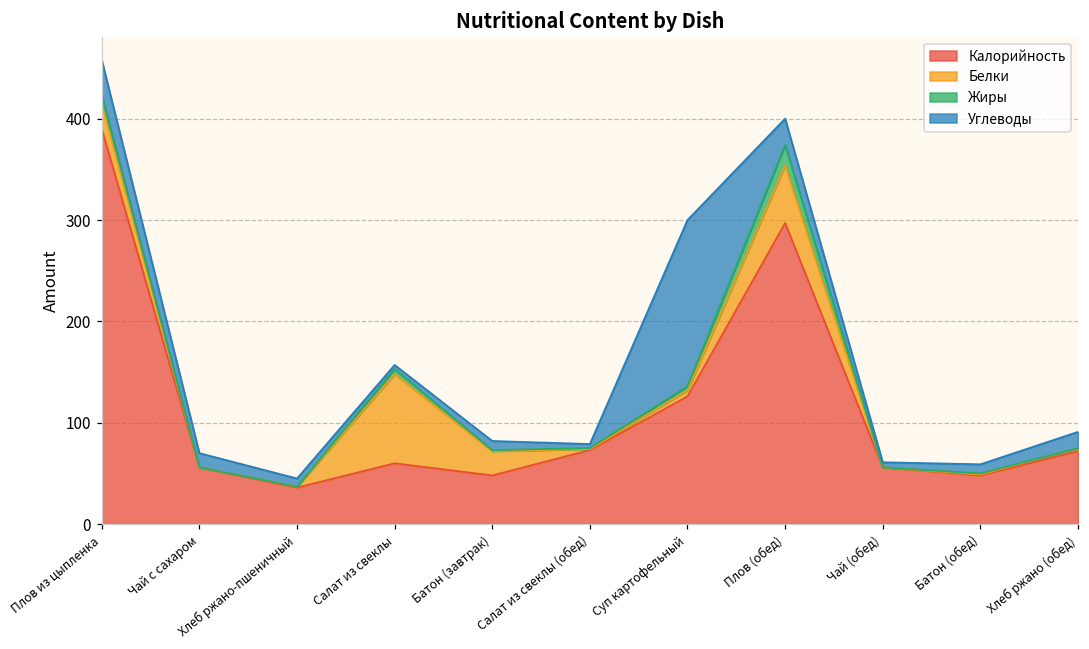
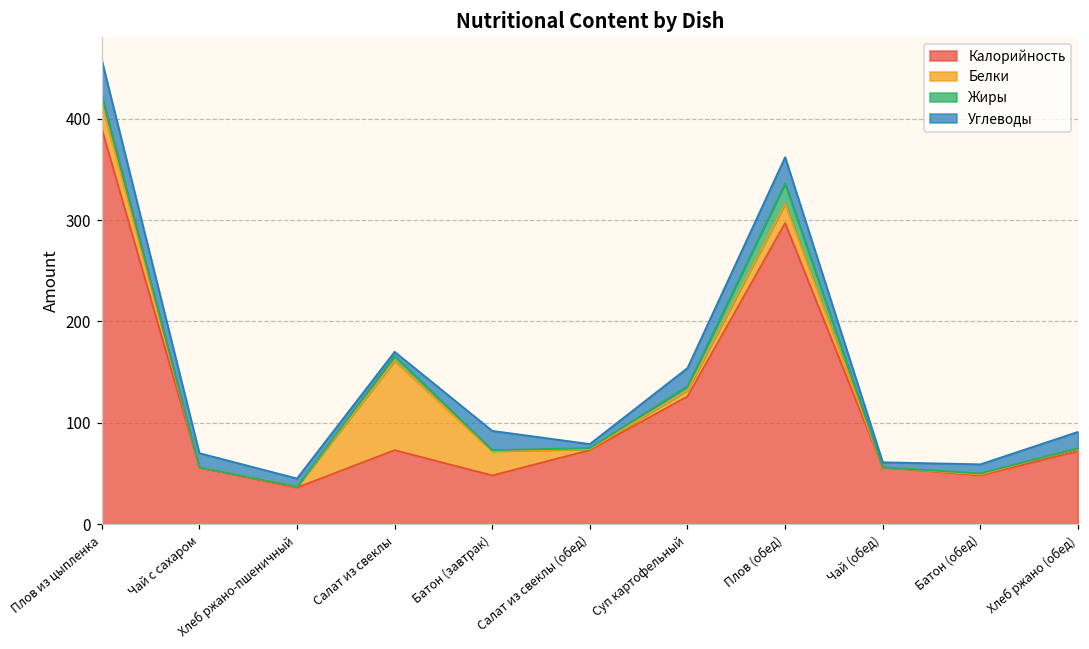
Калорийность, Салат из свеклы: 60 -> 70
Углеводы, Батон (завтрак): 10 -> 20
Углеводы, Суп картофельный: 160 -> 20
Белки, Плов (обед): 60 -> 20
